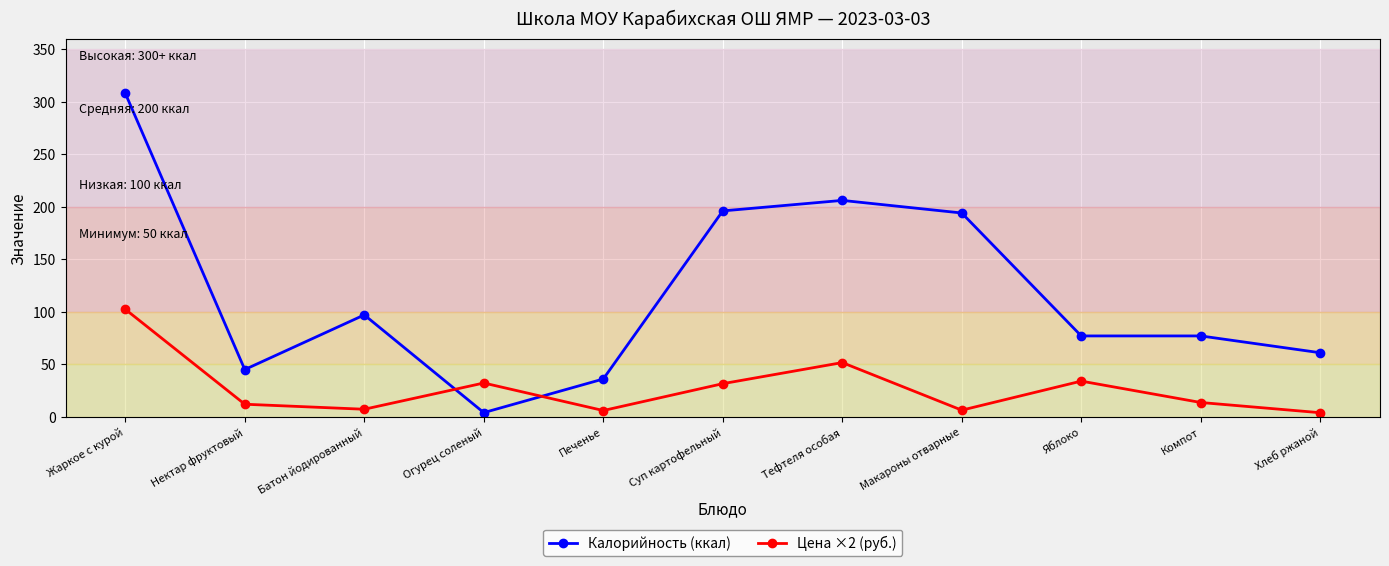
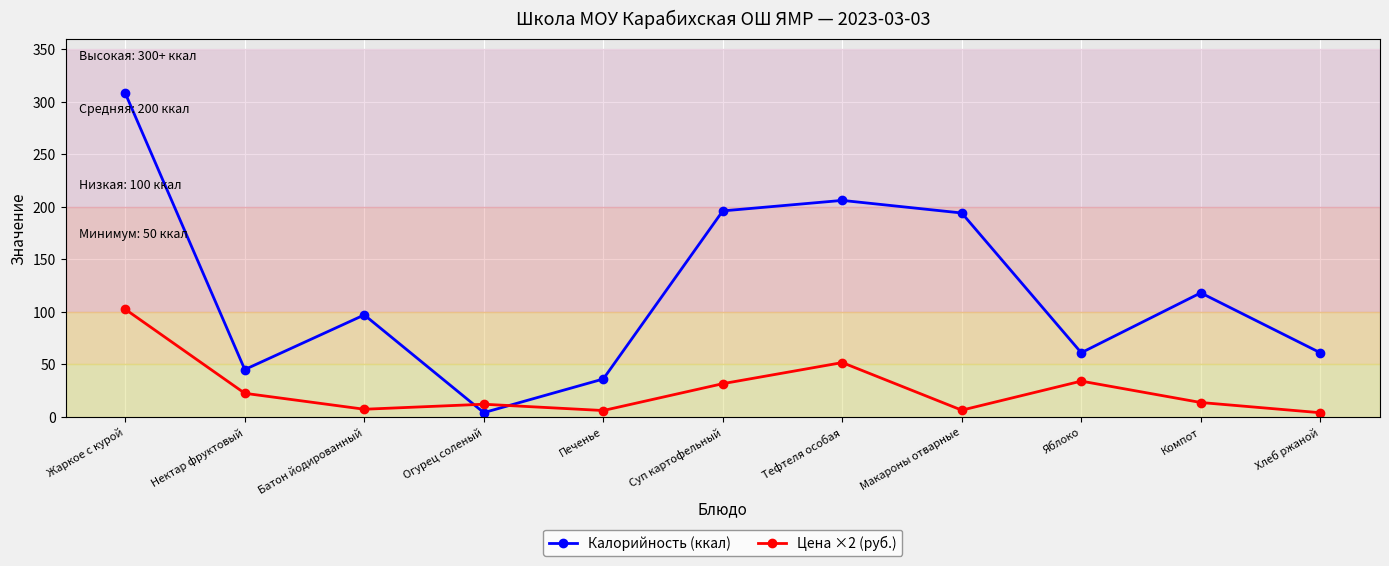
Цена ×2 (руб.), Нектар фруктовый: 12 -> 22
Цена ×2 (руб.), Огурец соленый: 32 -> 12
Калорийность (ккал), Яблоко: 77 -> 61
Калорийность (ккал), Компот: 77 -> 118
